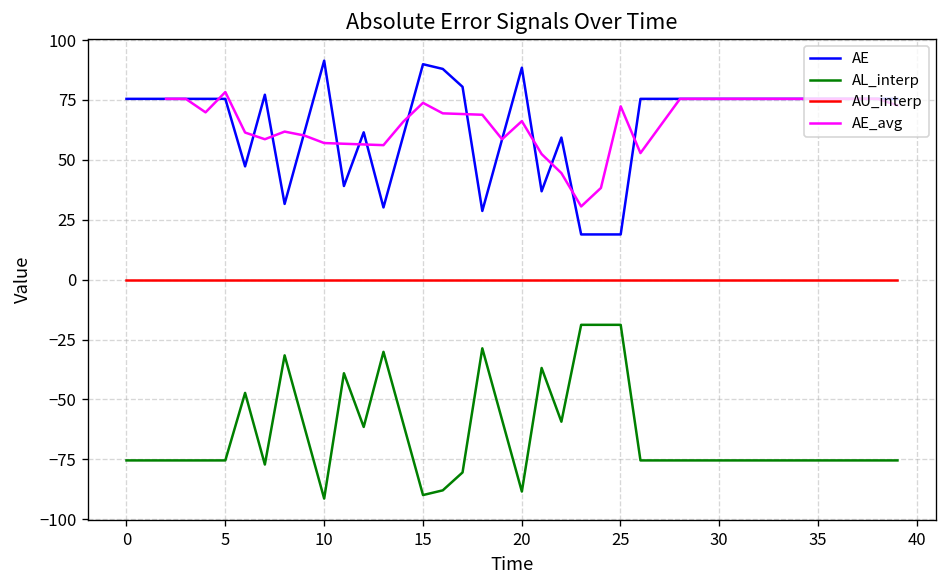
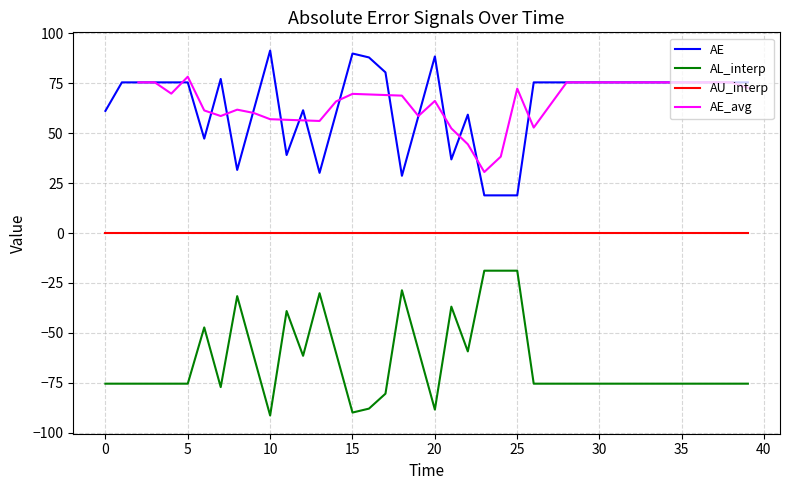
AE, 0: 75 -> 61
AE_avg, 15: 74 -> 70
